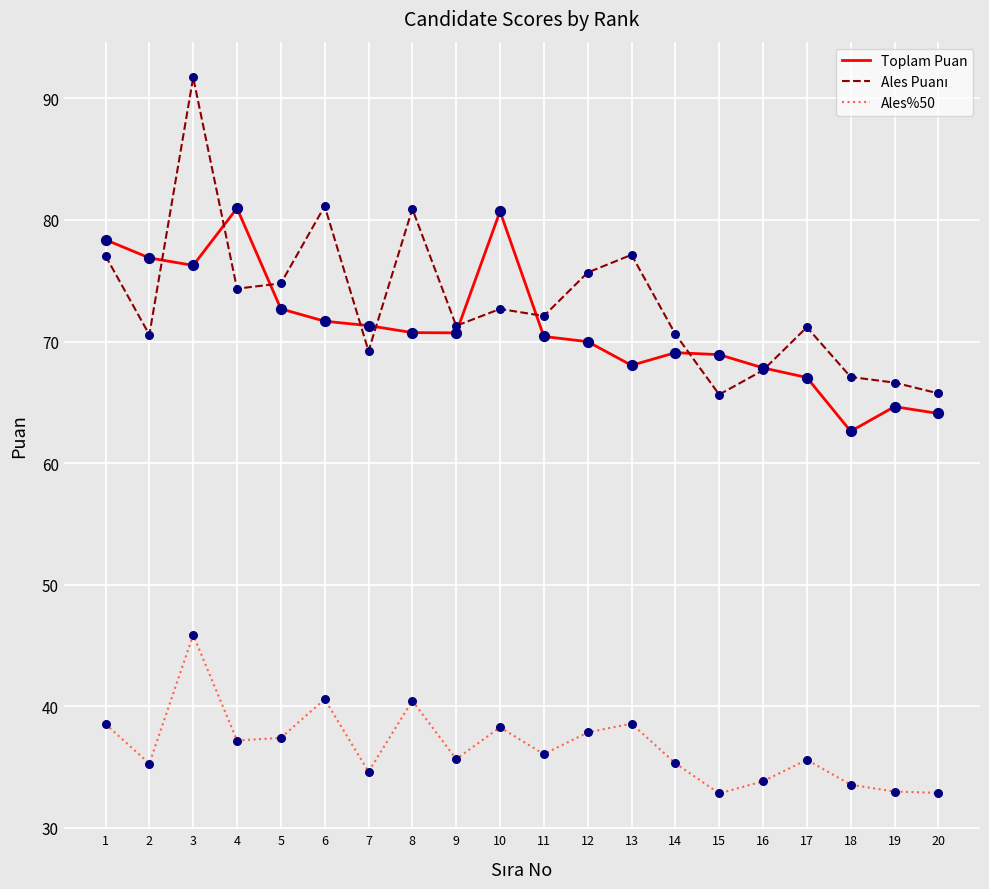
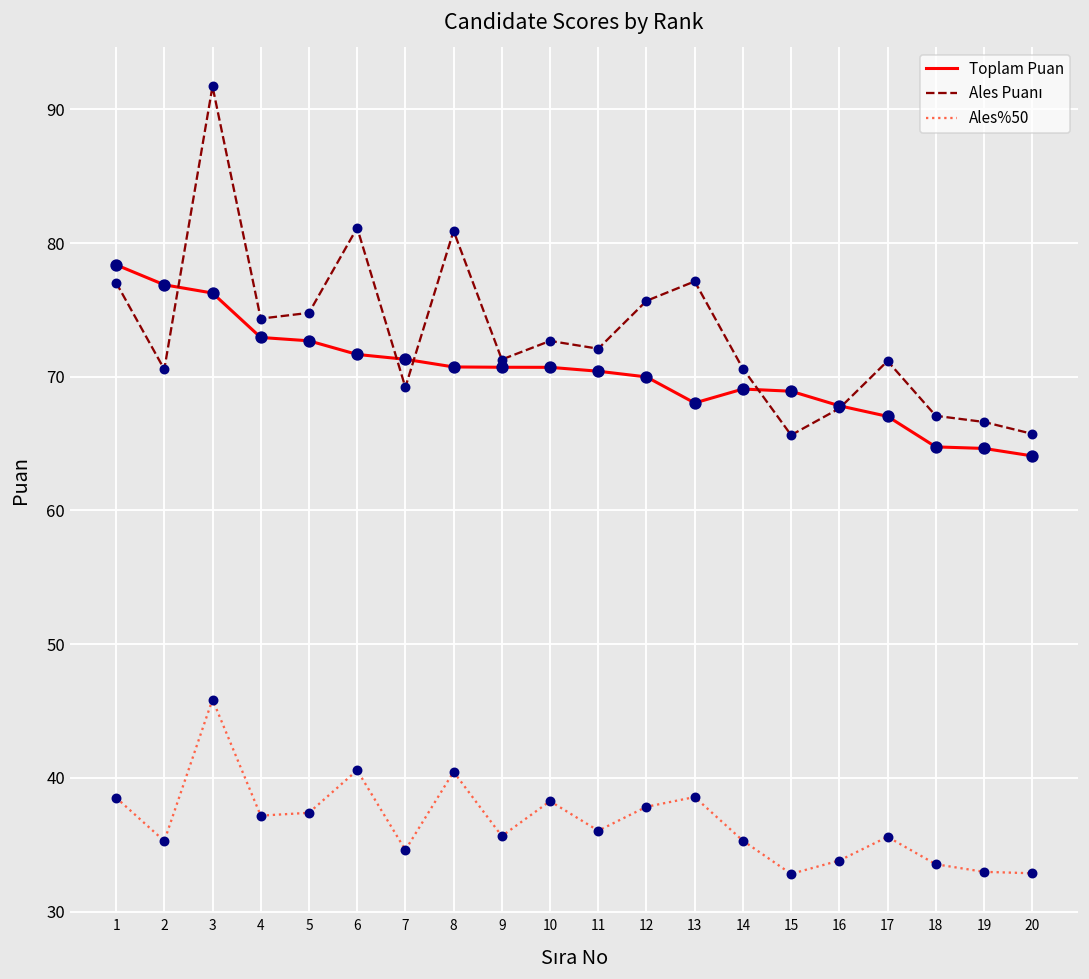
Toplam Puan, 4: 81.0 -> 72.9
Toplam Puan, 10: 80.7 -> 70.7
Toplam Puan, 18: 62.6 -> 64.8
